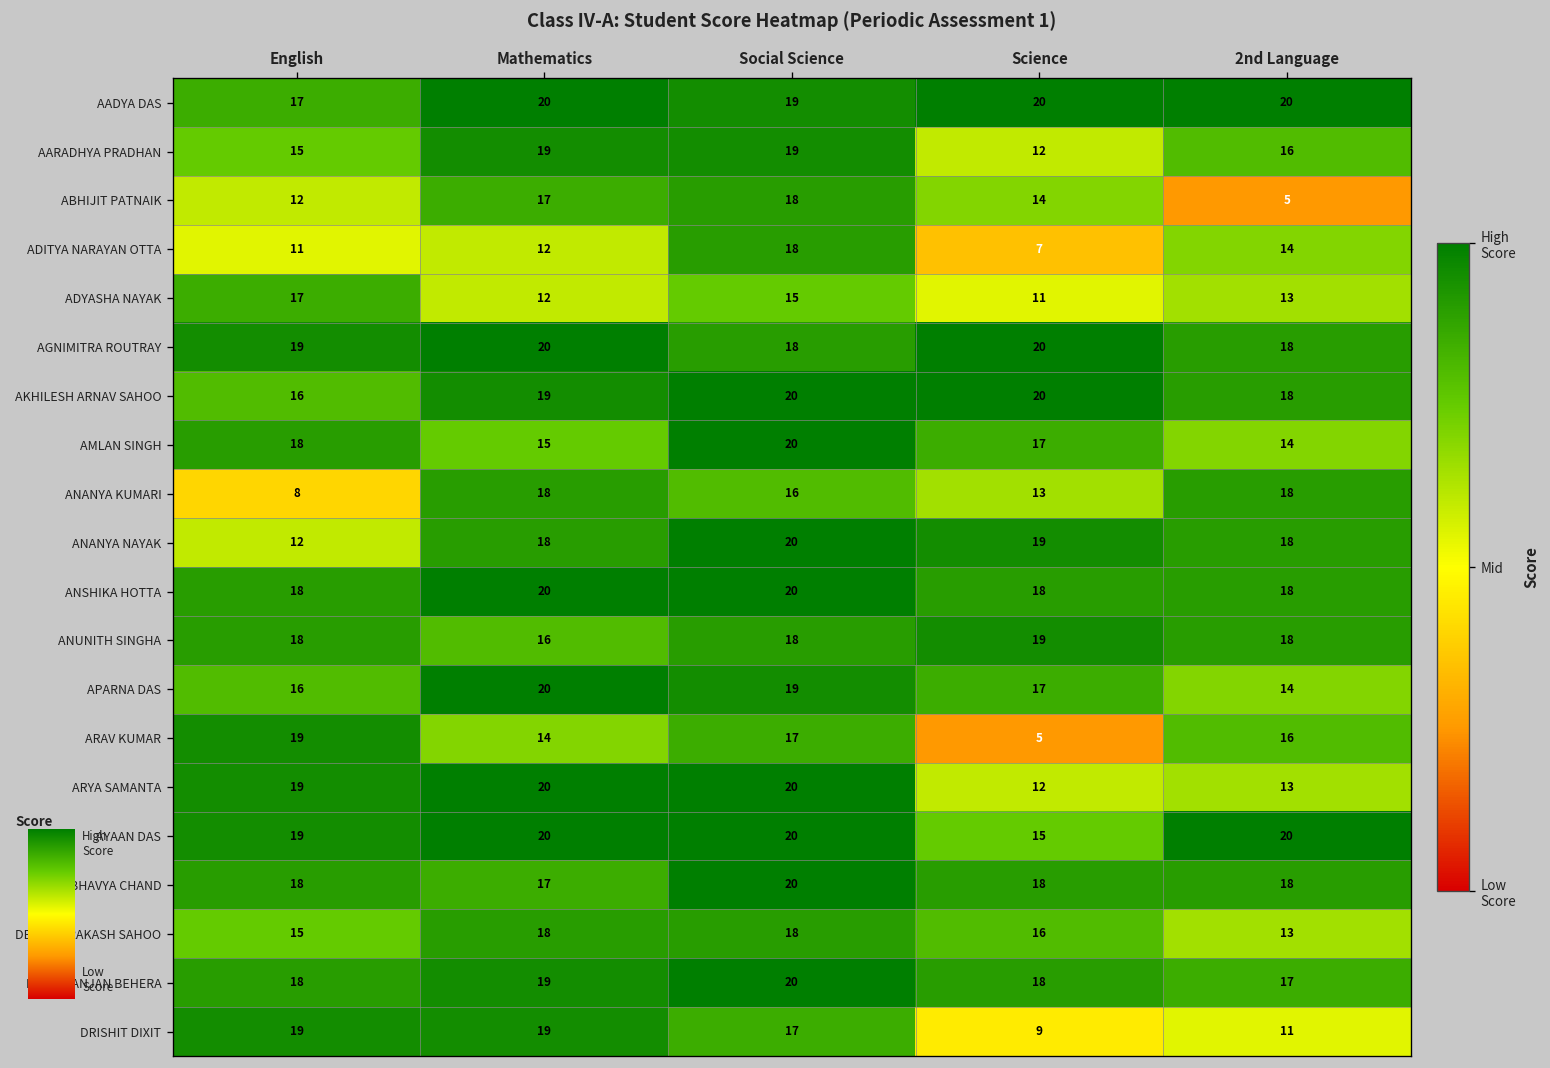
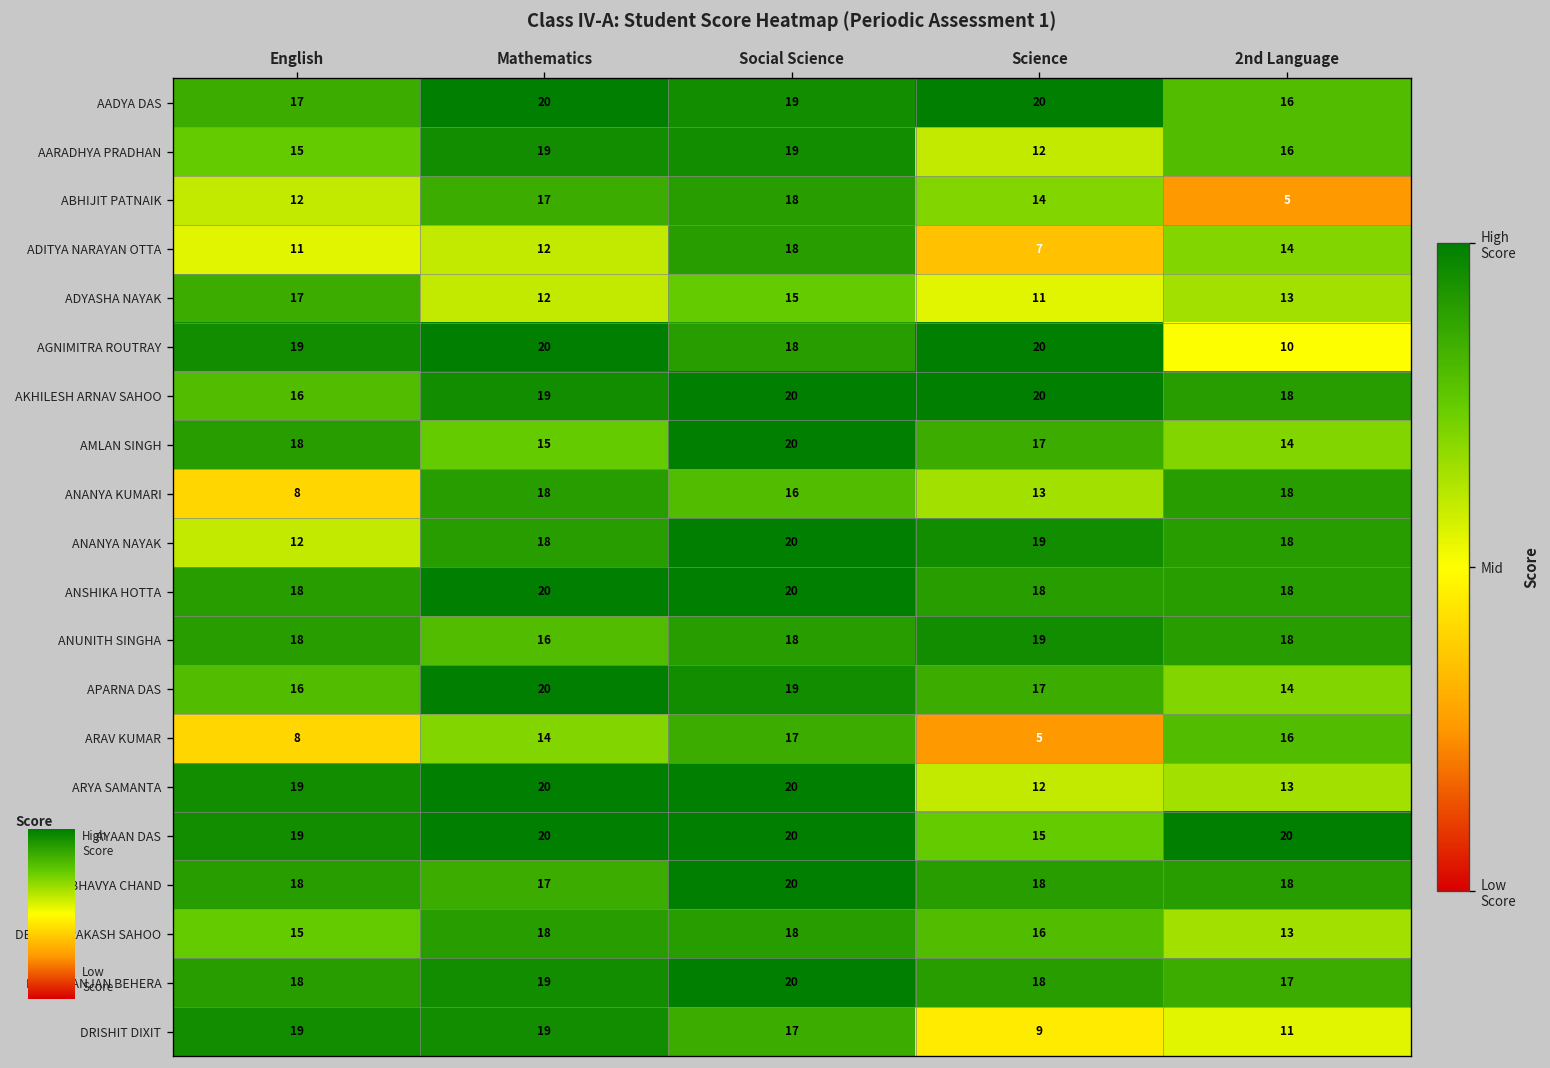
AADYA DAS, 2nd Language: 20 -> 16
AGNIMITRA ROUTRAY, 2nd Language: 18 -> 10
ARAV KUMAR, English: 19 -> 8
